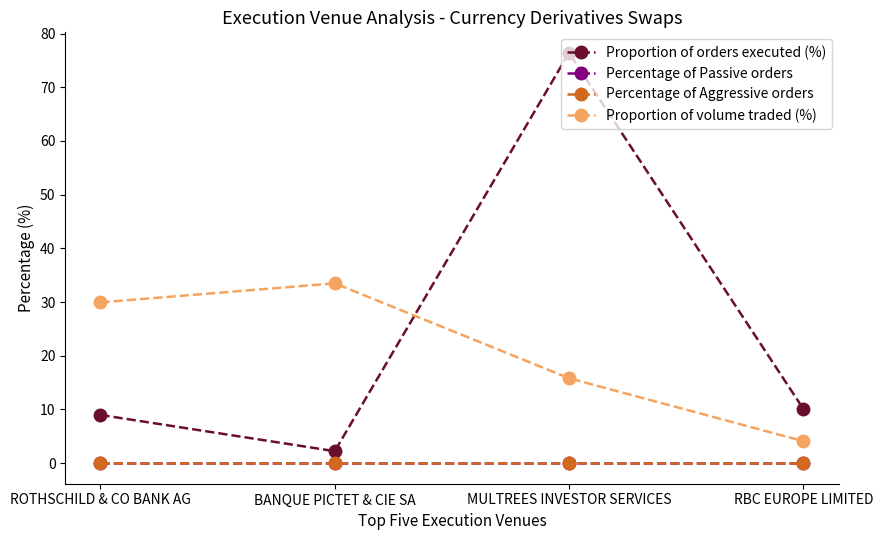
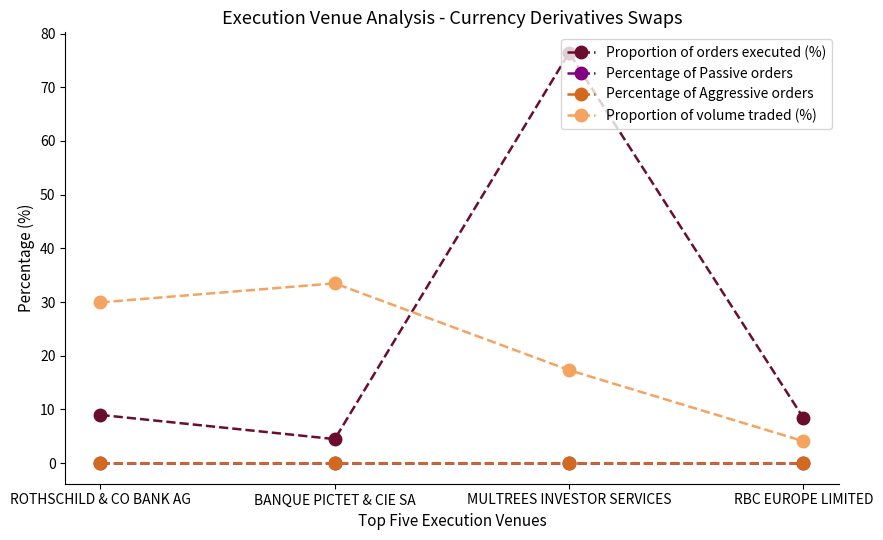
Proportion of orders executed (%), BANQUE PICTET & CIE SA: 2 -> 4
Proportion of volume traded (%), MULTREES INVESTOR SERVICES: 16 -> 17
Proportion of orders executed (%), RBC EUROPE LIMITED: 10 -> 8
